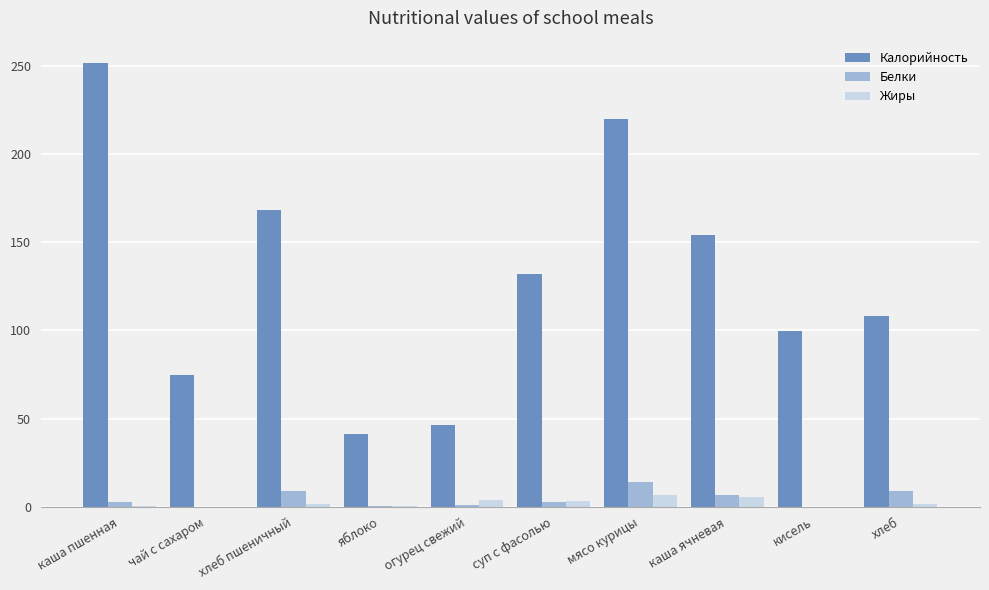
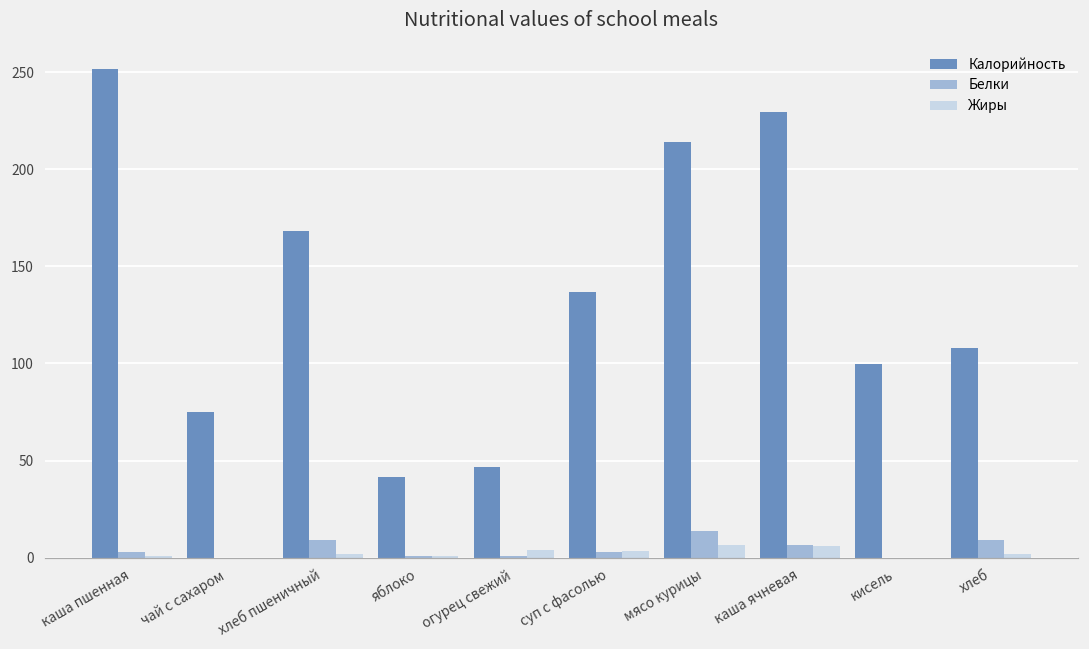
Калорийность, суп с фасолью: 132 -> 137
Калорийность, мясо курицы: 220 -> 214
Калорийность, каша ячневая: 154 -> 230
